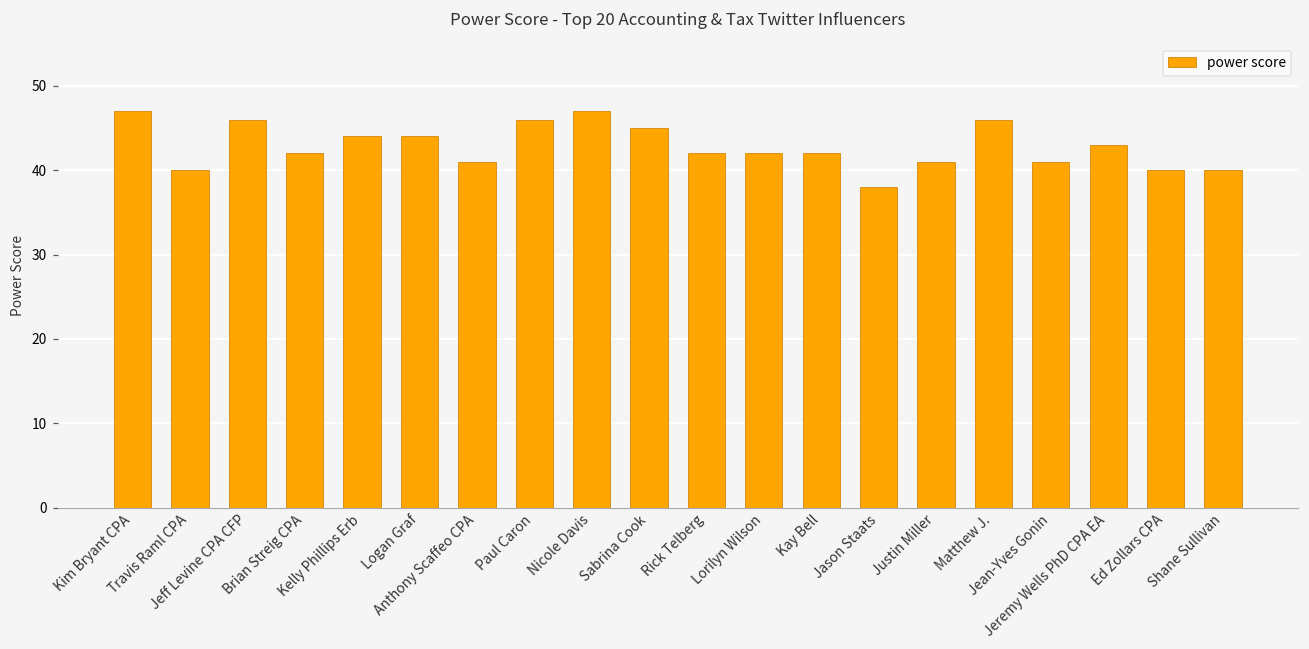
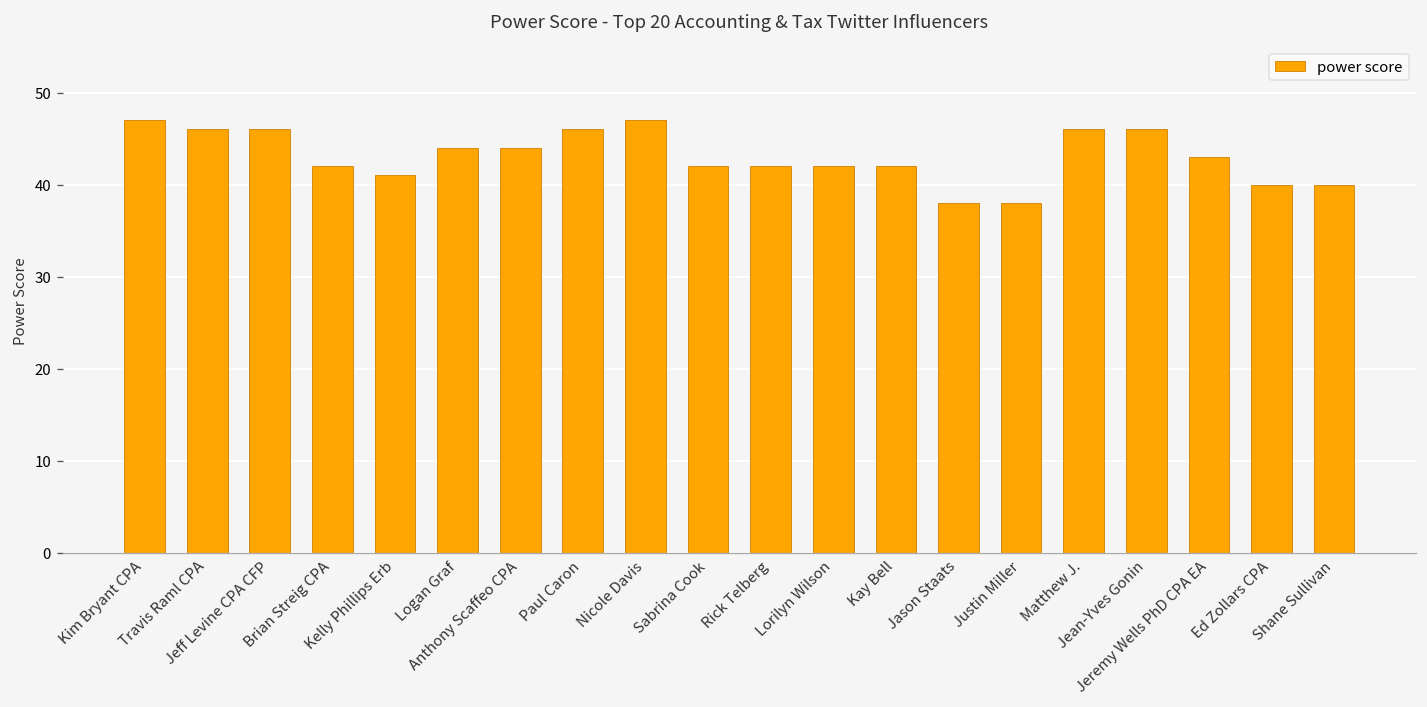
Travis Raml CPA: 40 -> 46
Kelly Phillips Erb: 44 -> 41
Anthony Scaffeo CPA: 41 -> 44
Sabrina Cook: 45 -> 42
Justin Miller: 41 -> 38
Jean-Yves Gonin: 41 -> 46
